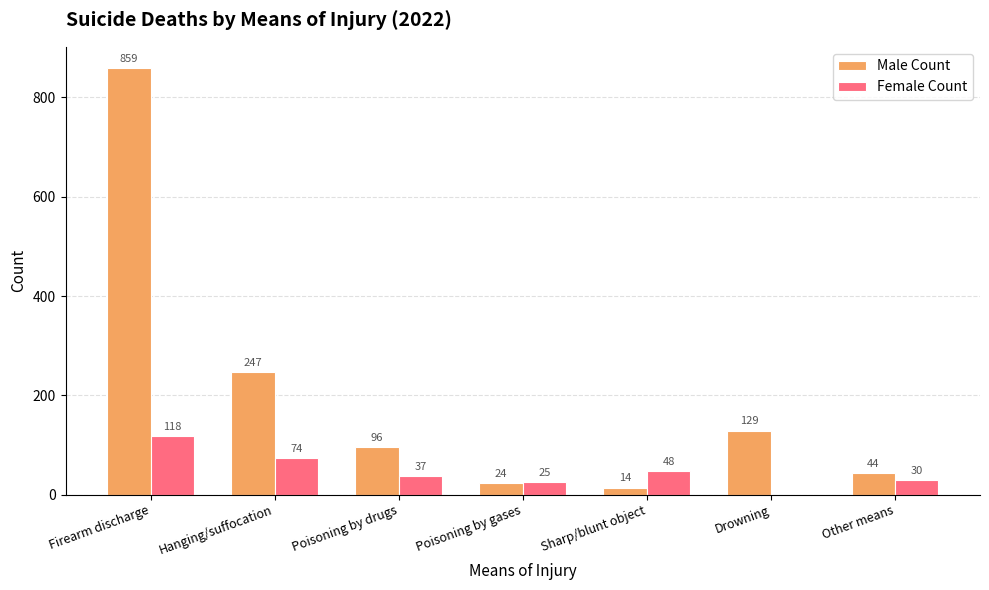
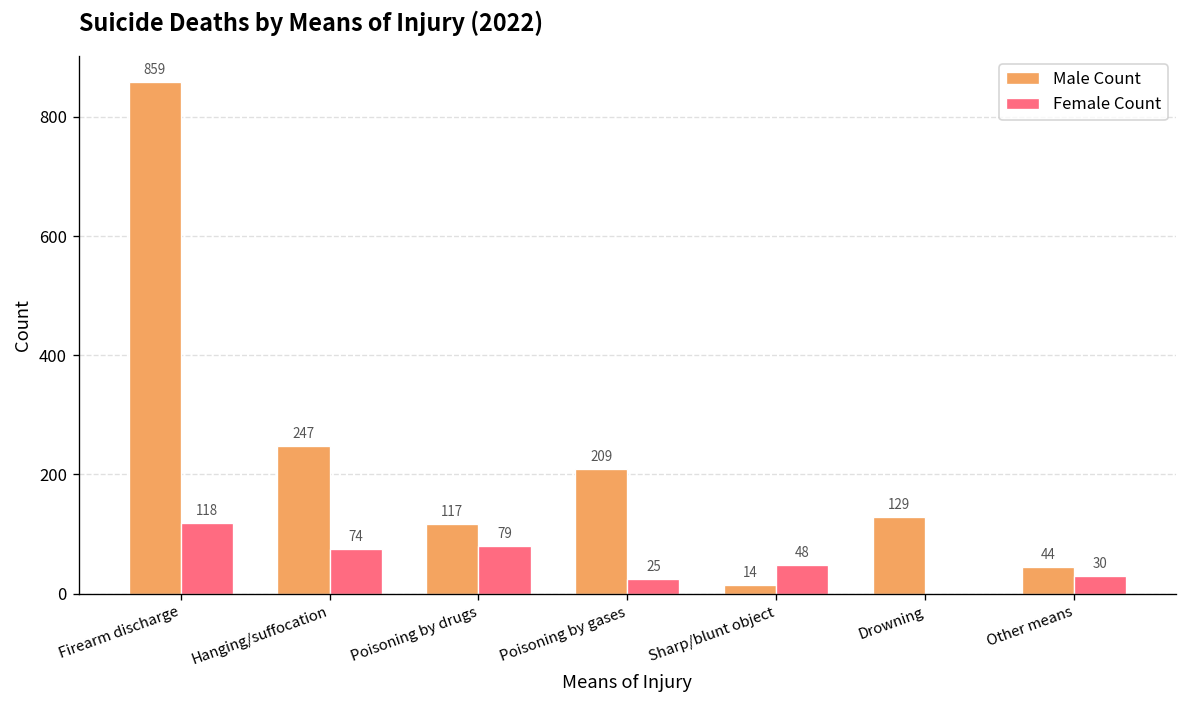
Male Count, Poisoning by drugs: 96 -> 117
Female Count, Poisoning by drugs: 37 -> 79
Male Count, Poisoning by gases: 24 -> 209
